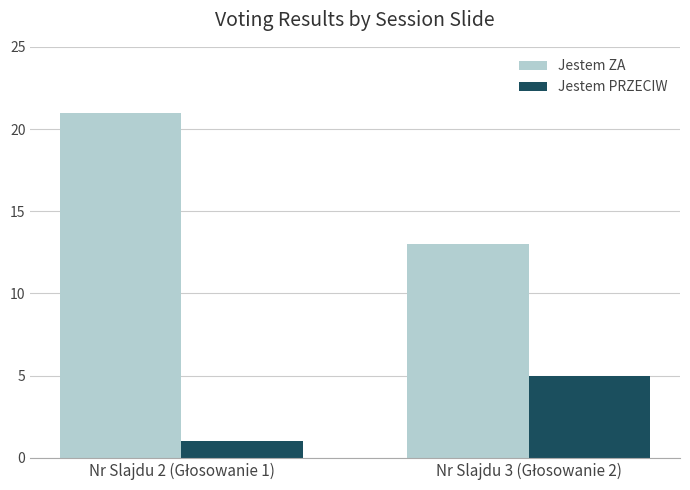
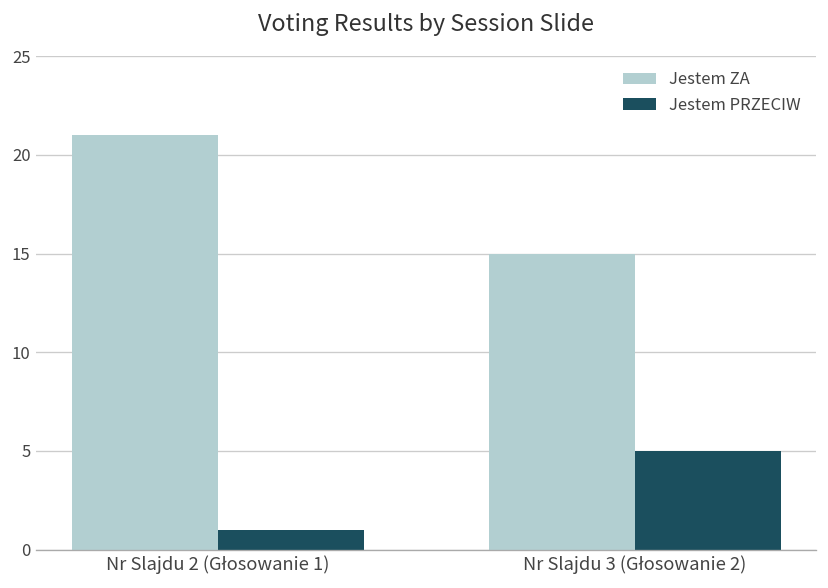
Jestem ZA, Nr Slajdu 3 (Głosowanie 2): 13 -> 15
